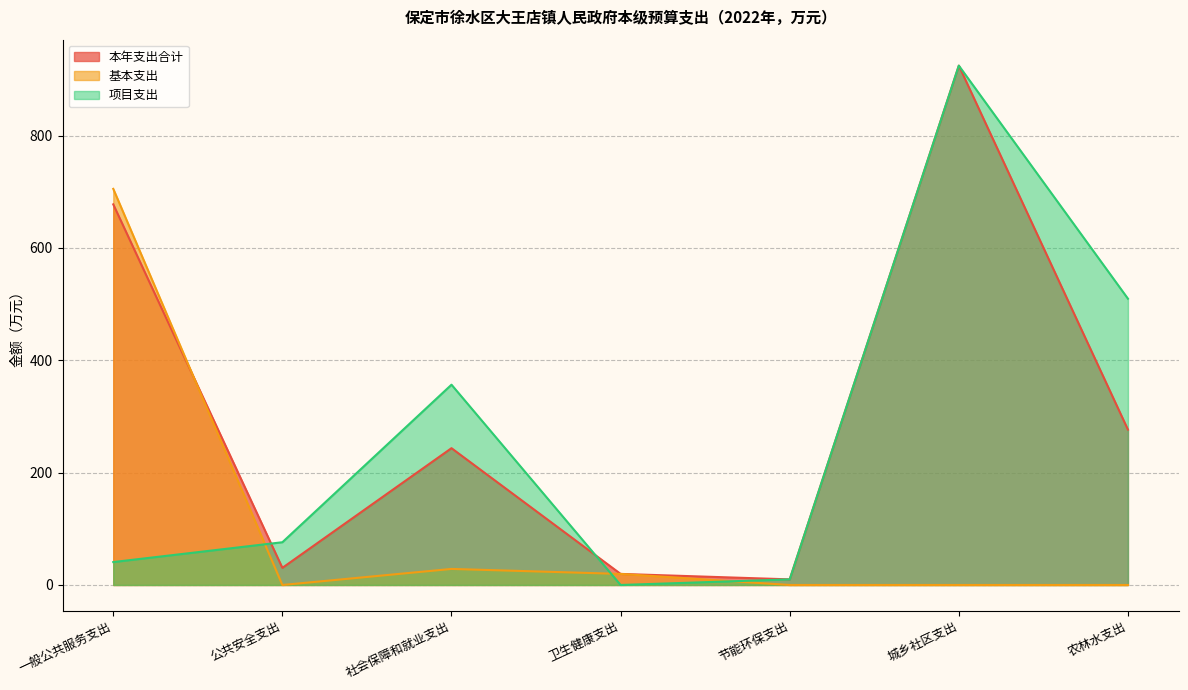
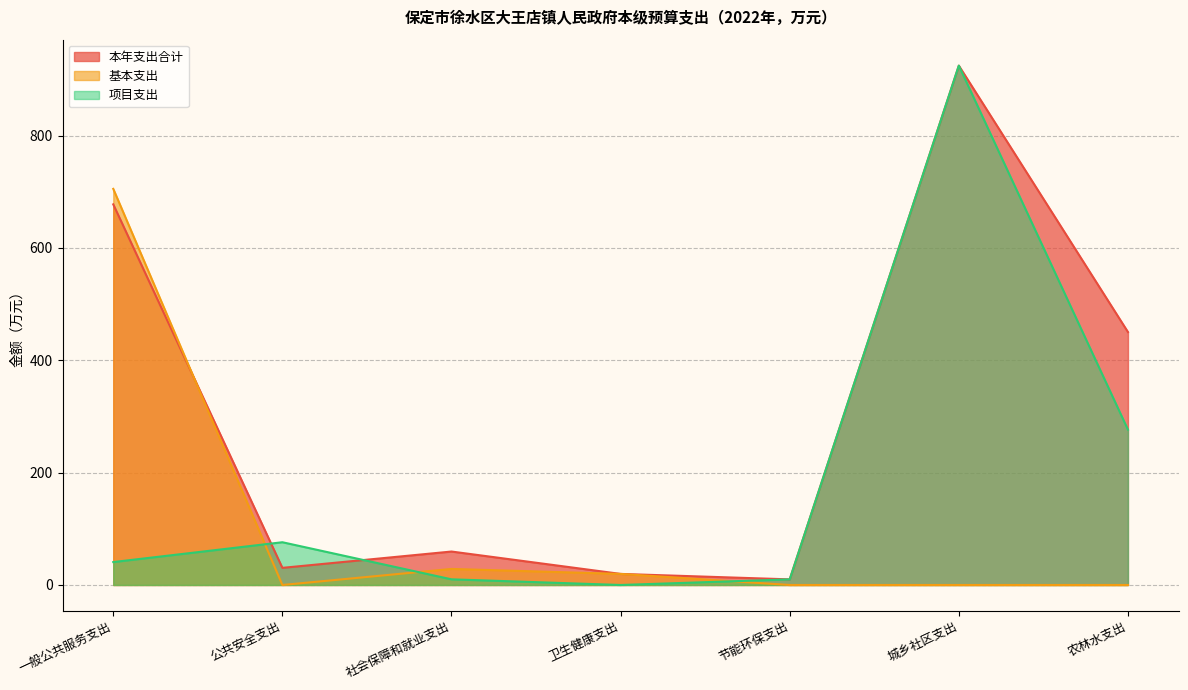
本年支出合计, 社会保障和就业支出: 240 -> 60
项目支出, 社会保障和就业支出: 360 -> 10
本年支出合计, 农林水支出: 280 -> 450
项目支出, 农林水支出: 510 -> 280
